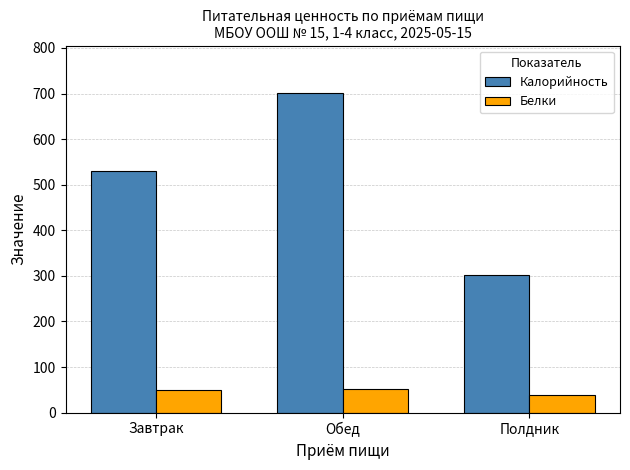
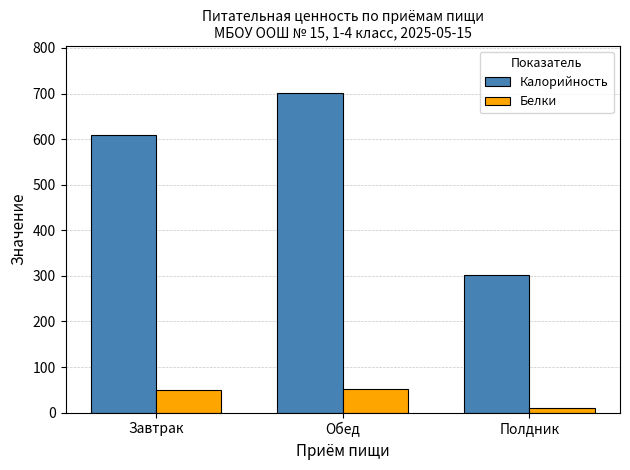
Калорийность, Завтрак: 530 -> 610
Белки, Полдник: 40 -> 10
